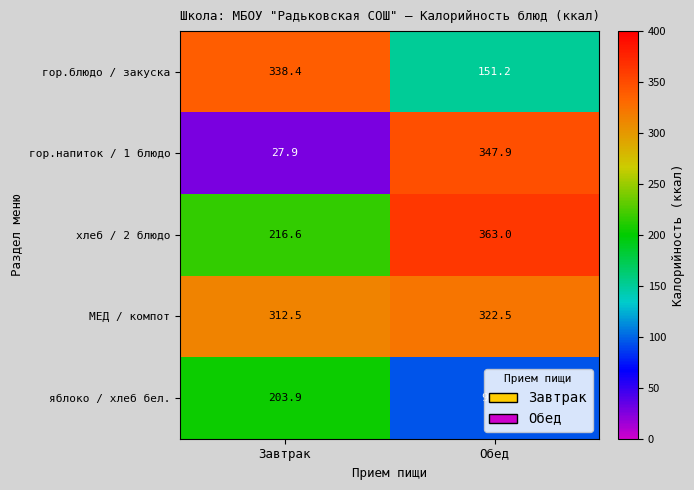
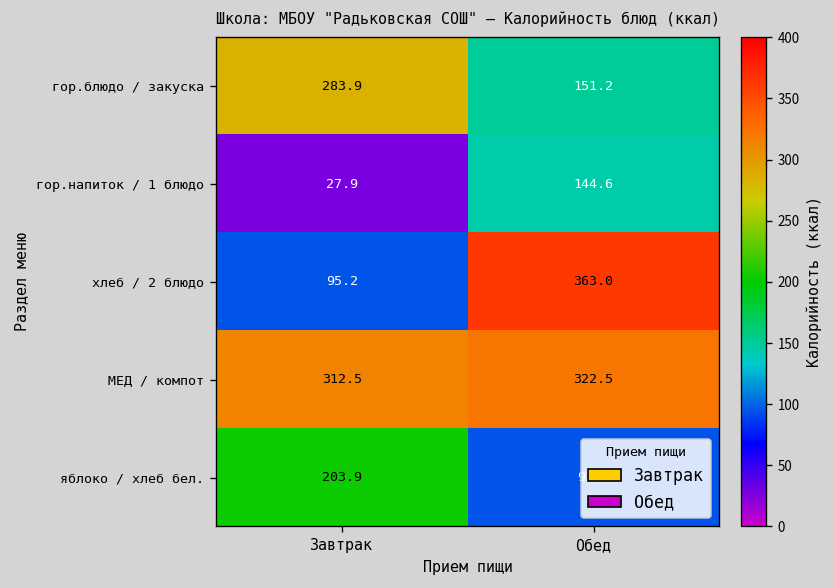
гор.блюдо / закуска, Завтрак: 338.4 -> 283.9
гор.напиток / 1 блюдо, Обед: 347.9 -> 144.6
хлеб / 2 блюдо, Завтрак: 216.6 -> 95.2
